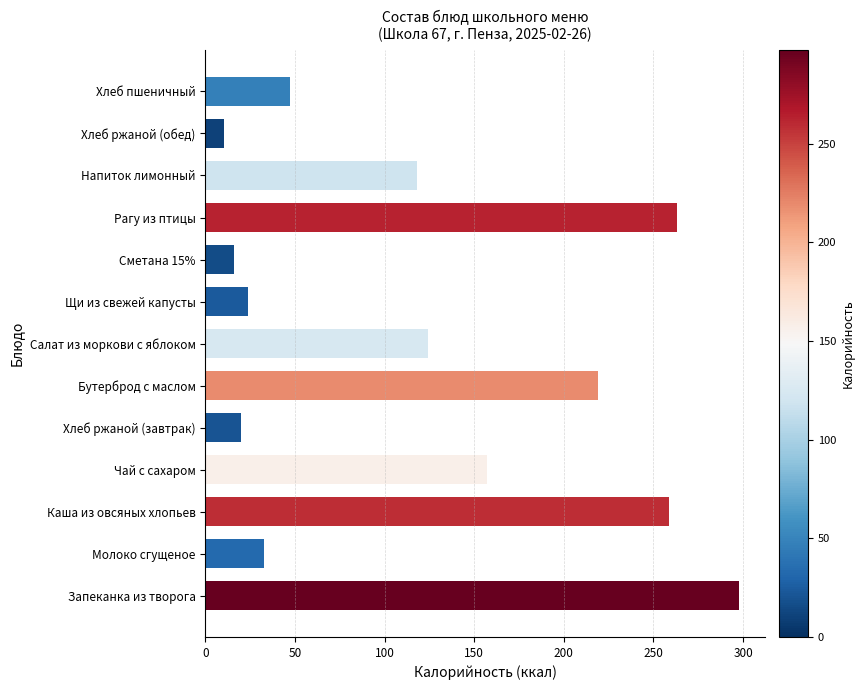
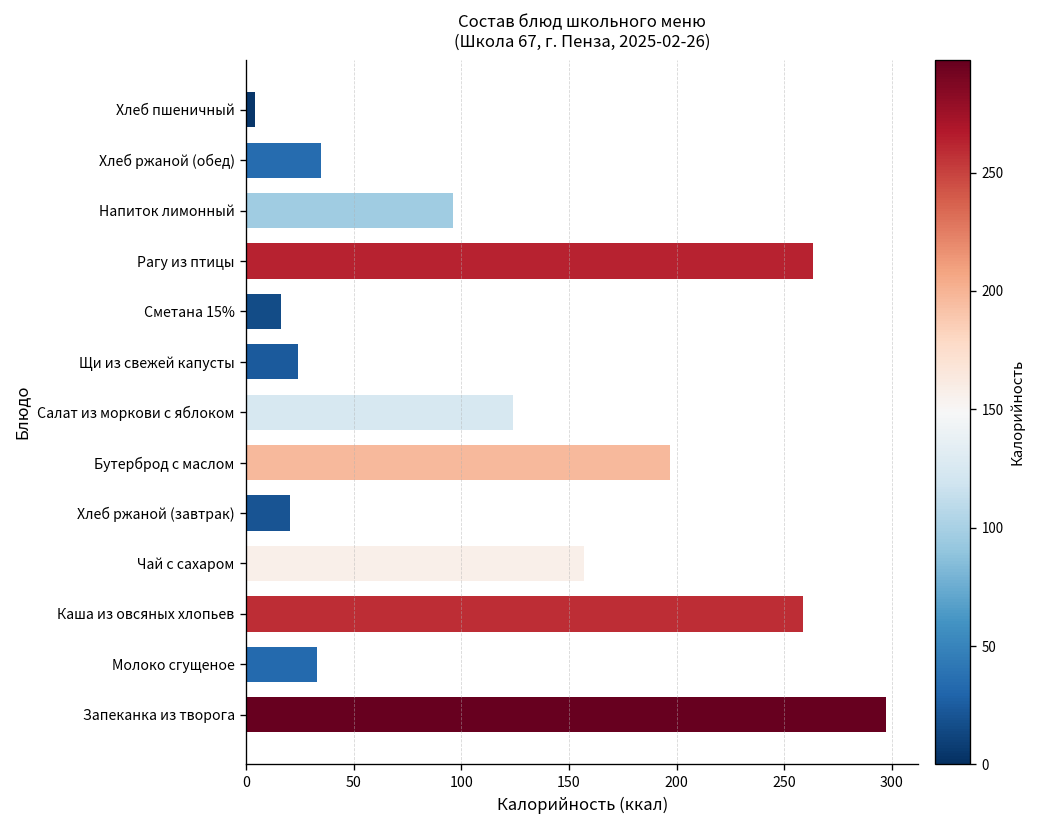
Хлеб пшеничный: 47 -> 4
Хлеб ржаной (обед): 10 -> 35
Напиток лимонный: 118 -> 96
Бутерброд с маслом: 219 -> 197
